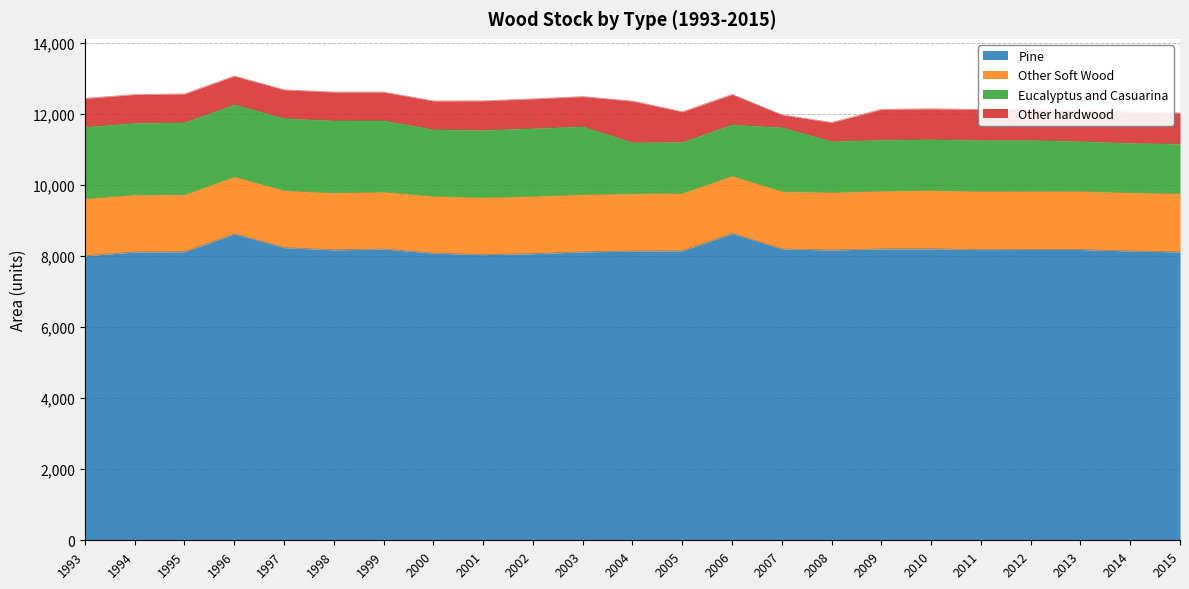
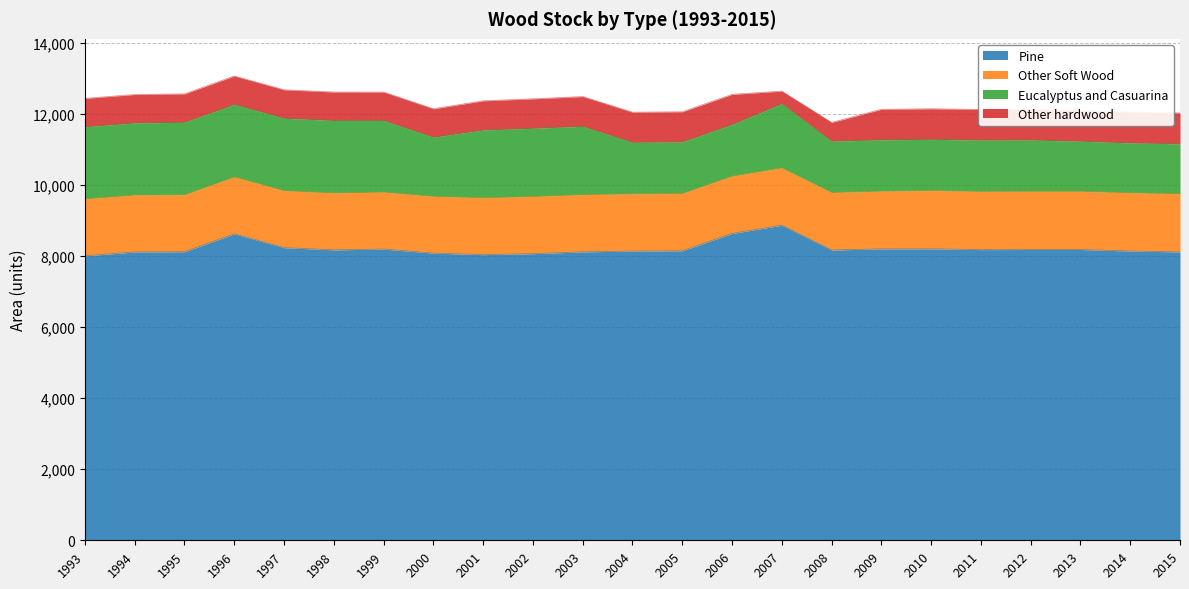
Eucalyptus and Casuarina, 2000: 1,900 -> 1,700
Other hardwood, 2004: 1,200 -> 800
Pine, 2007: 8,200 -> 8,900
